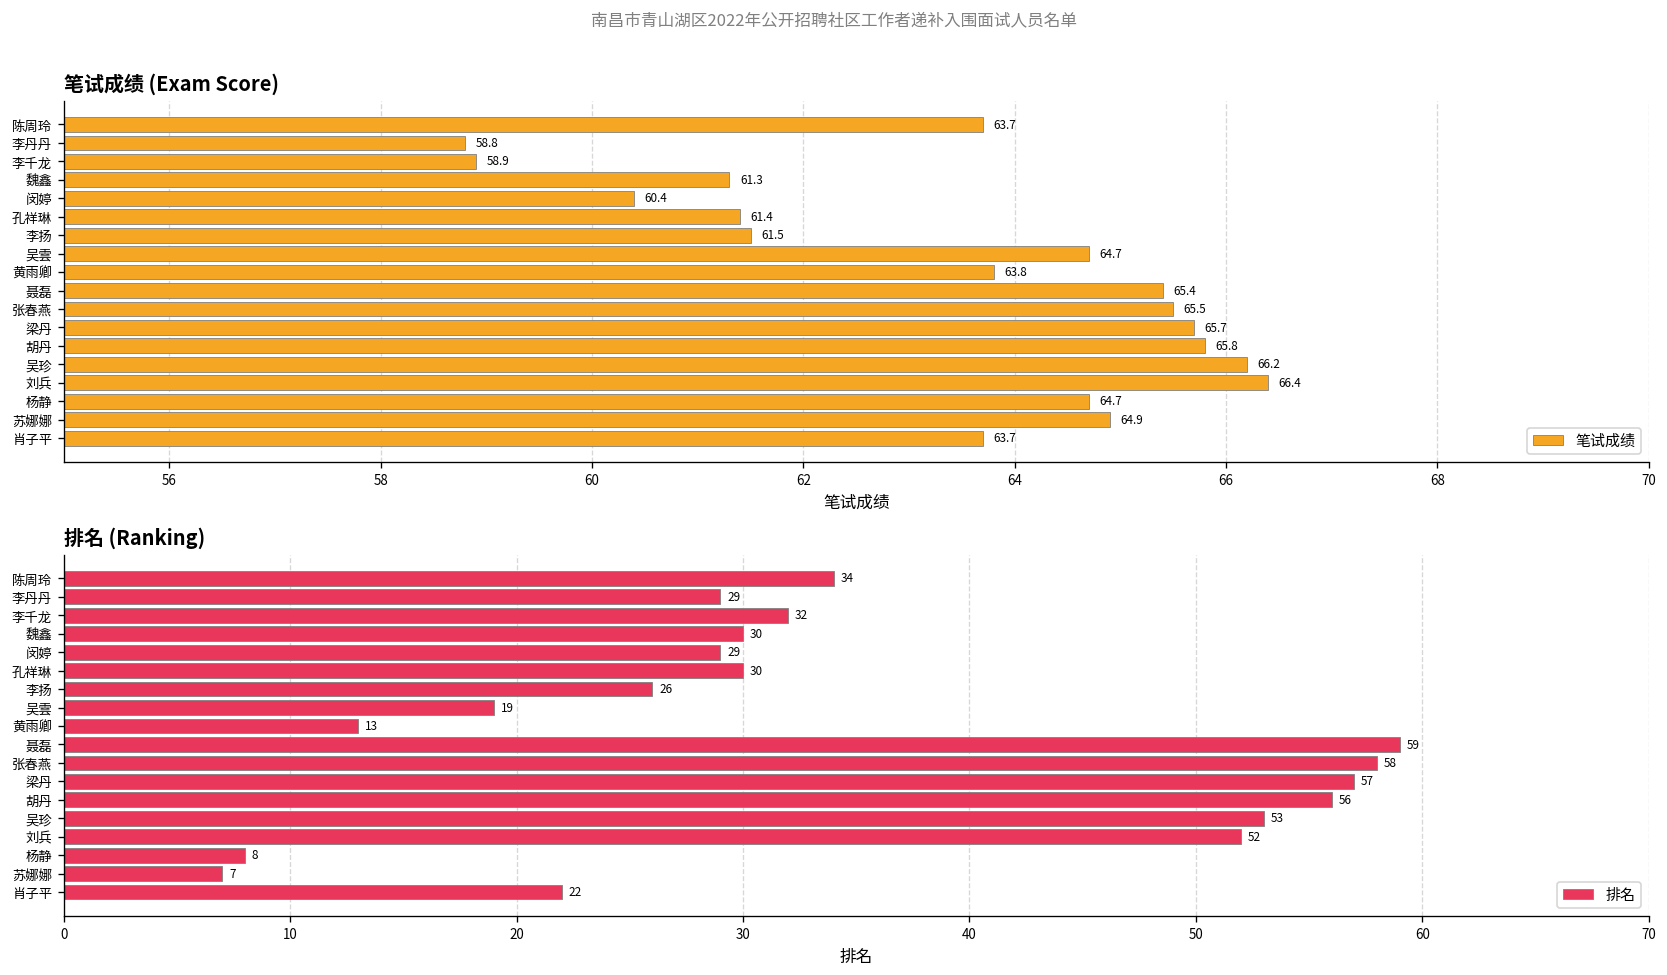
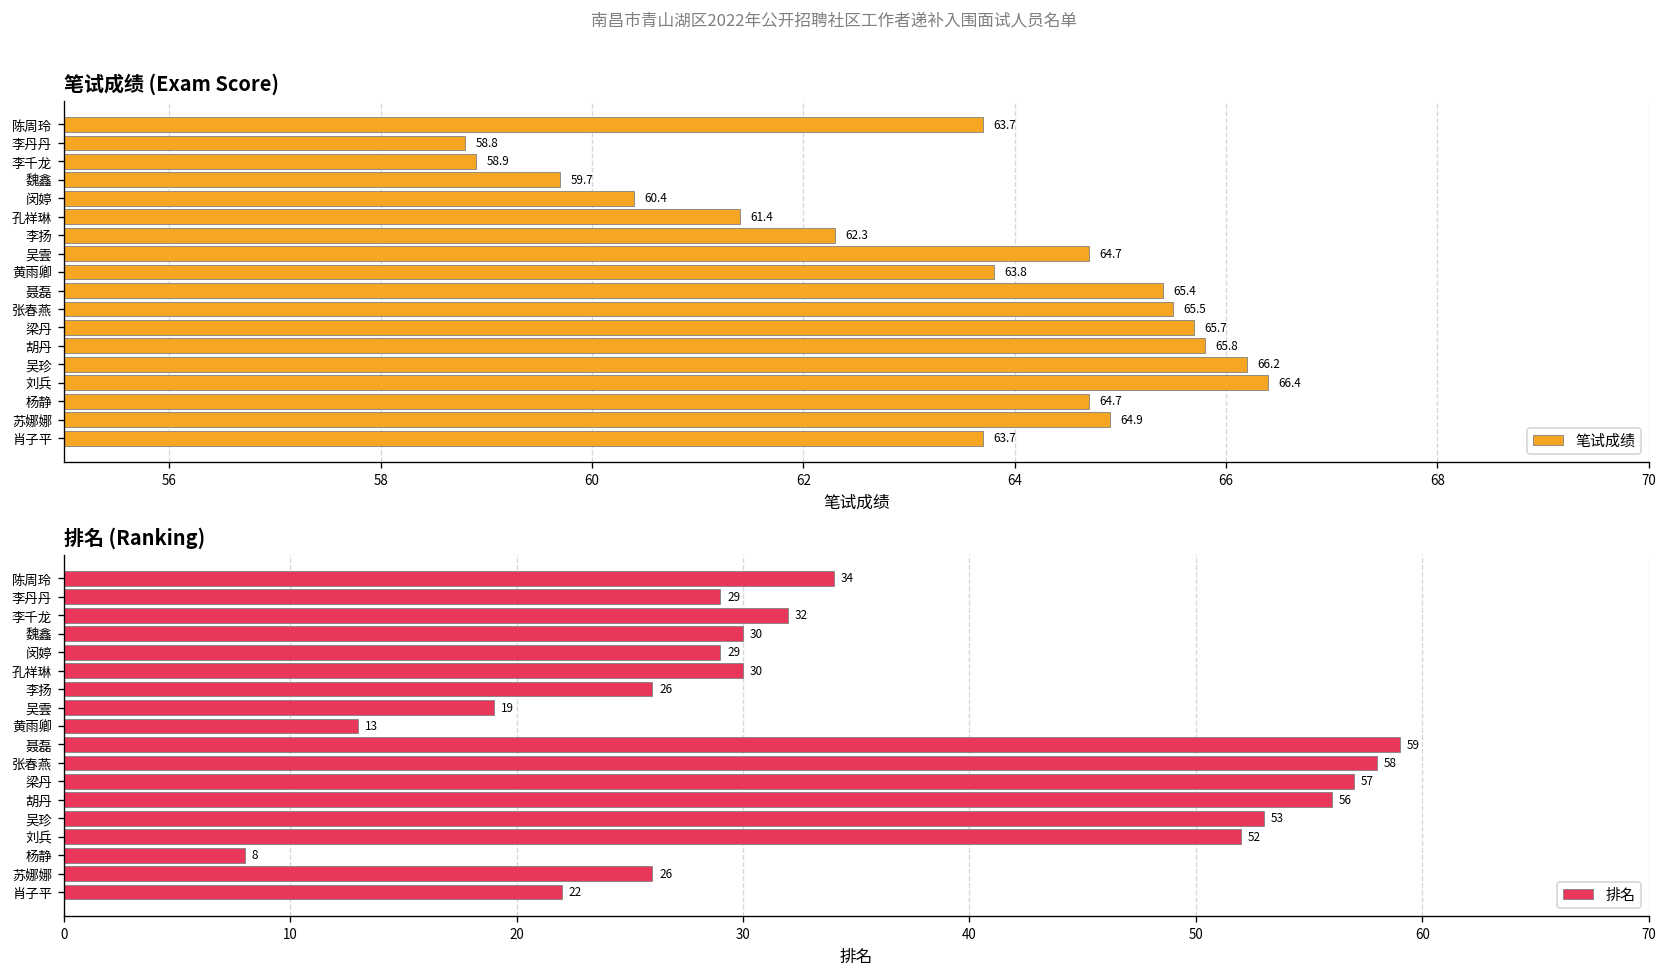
笔试成绩 (Exam Score), 魏鑫: 61.3 -> 59.7
笔试成绩 (Exam Score), 李扬: 61.5 -> 62.3
排名 (Ranking), 苏娜娜: 7 -> 26
